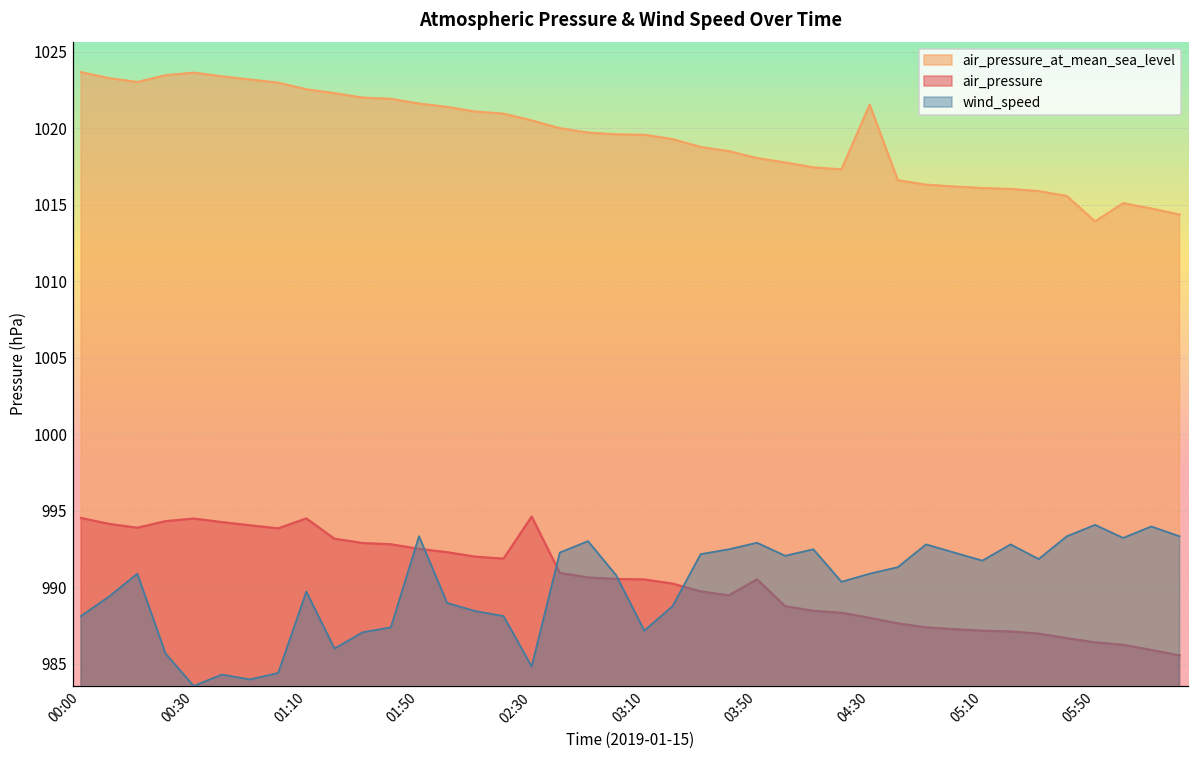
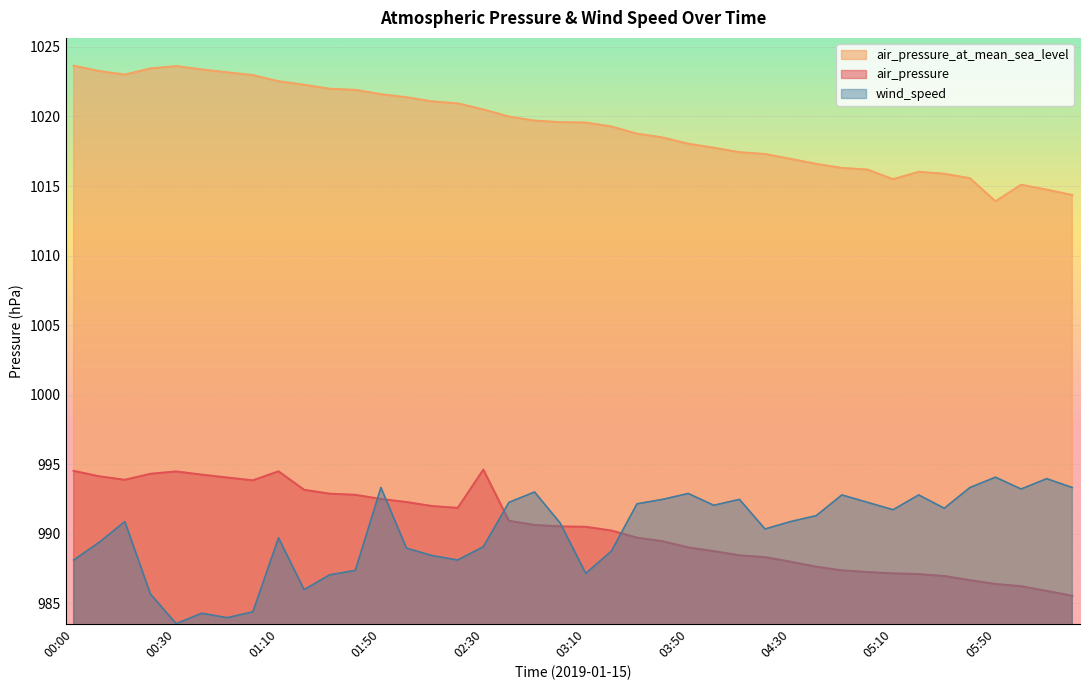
wind_speed, 02:30: 984.8 -> 989.1
air_pressure, 03:50: 990.5 -> 989.0
air_pressure_at_mean_sea_level, 04:30: 1021.5 -> 1017.0
air_pressure_at_mean_sea_level, 05:10: 1016.1 -> 1015.5
